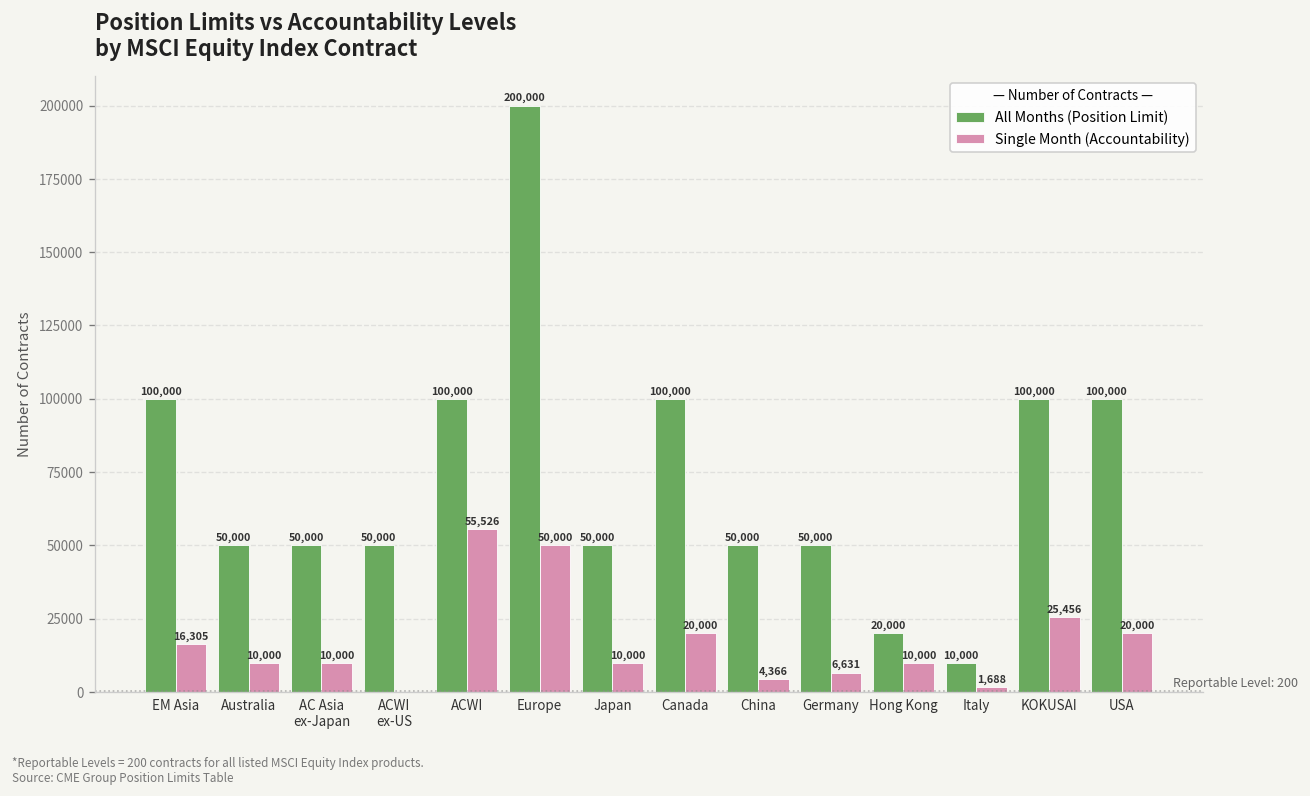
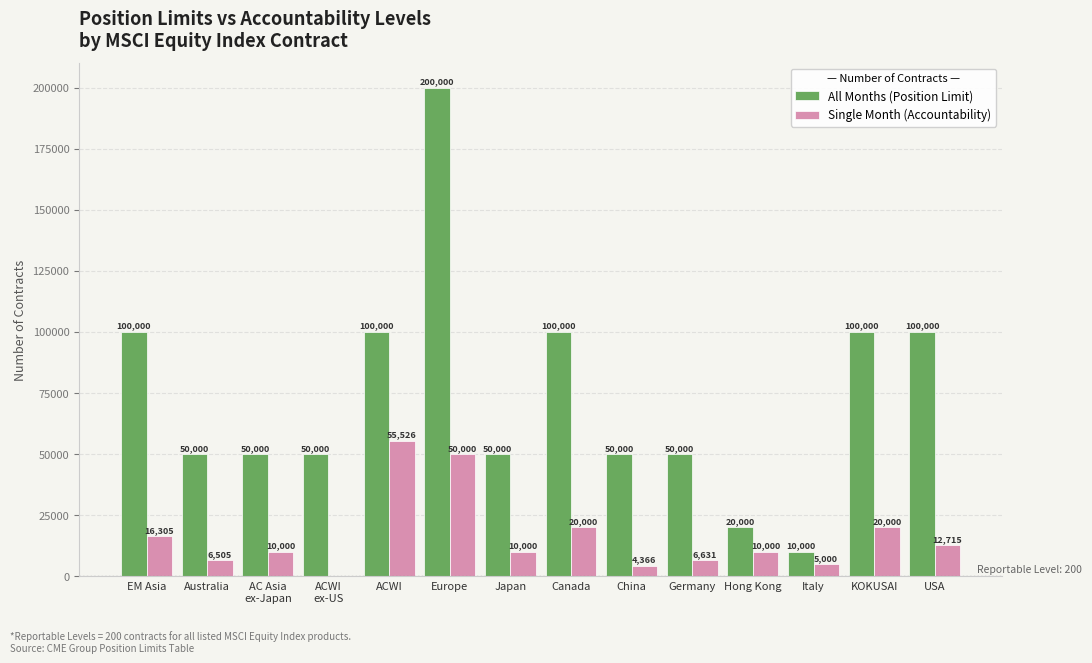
Single Month (Accountability), Australia: 10,000 -> 6,505
Single Month (Accountability), Italy: 1,688 -> 5,000
Single Month (Accountability), KOKUSAI: 25,456 -> 20,000
Single Month (Accountability), USA: 20,000 -> 12,715
